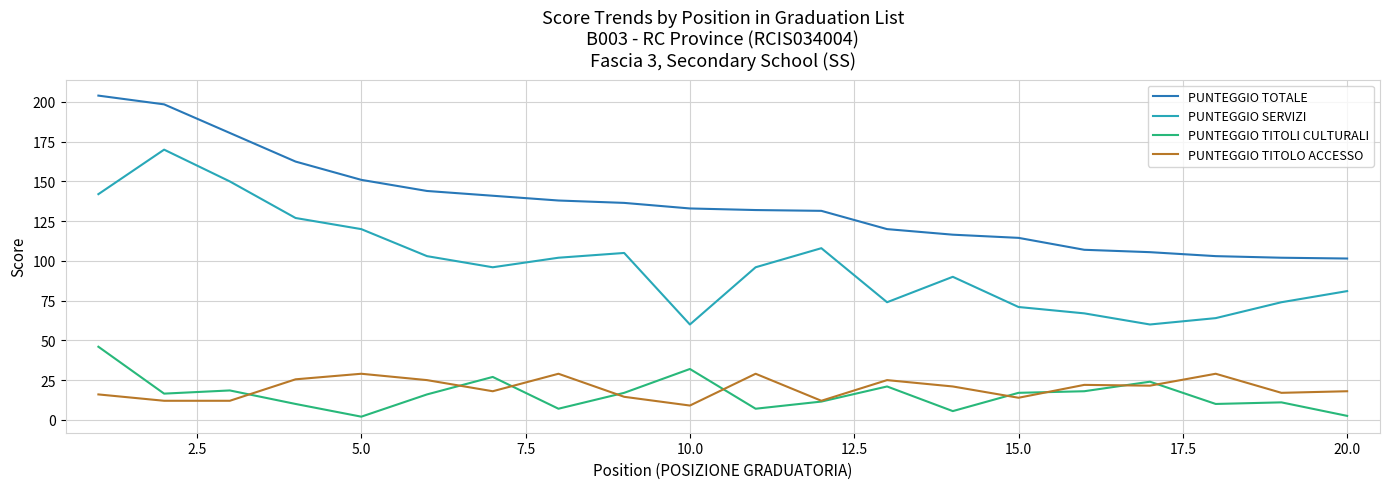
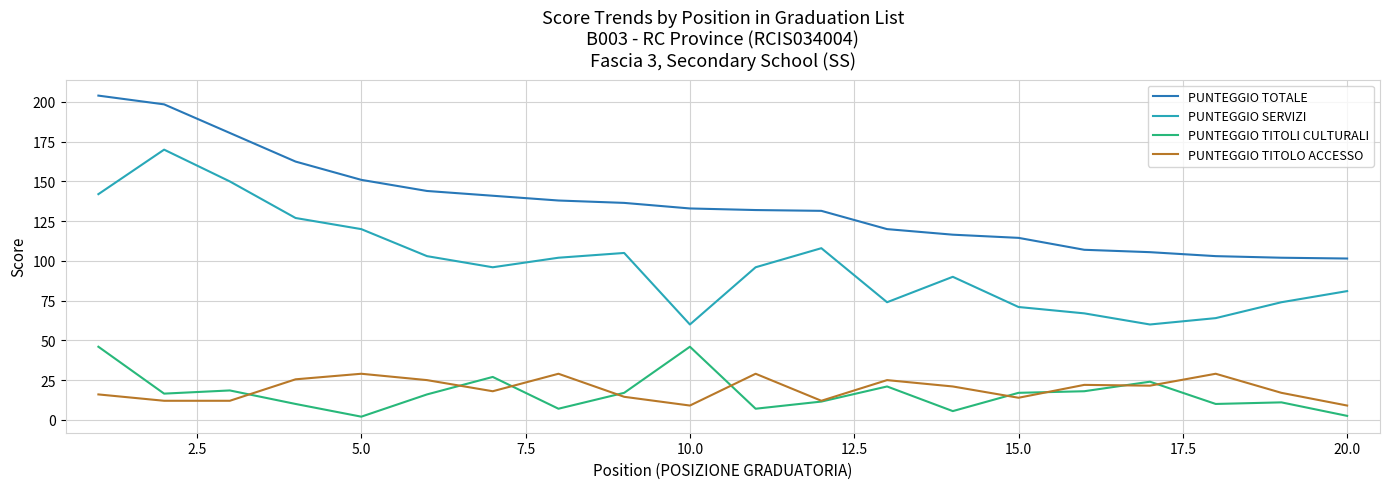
PUNTEGGIO TITOLI CULTURALI, 10.0: 32 -> 46
PUNTEGGIO TITOLO ACCESSO, 20.0: 18 -> 9
